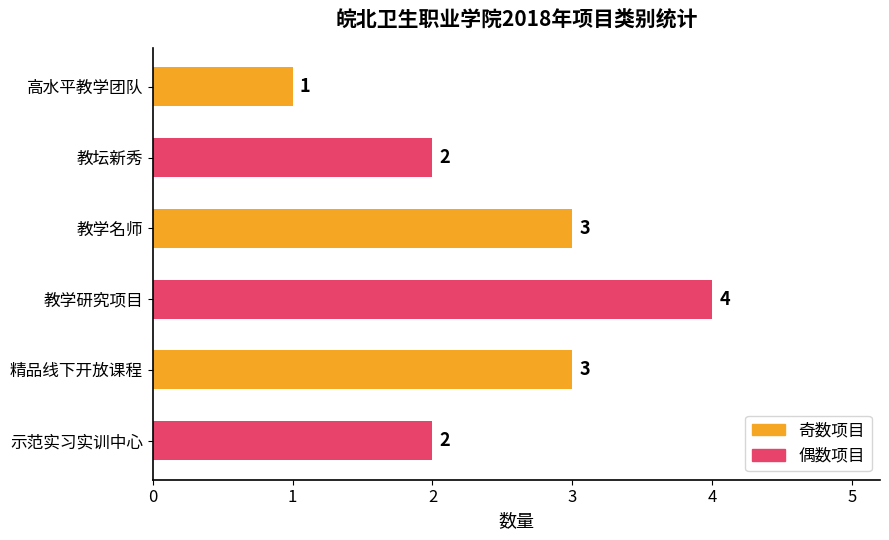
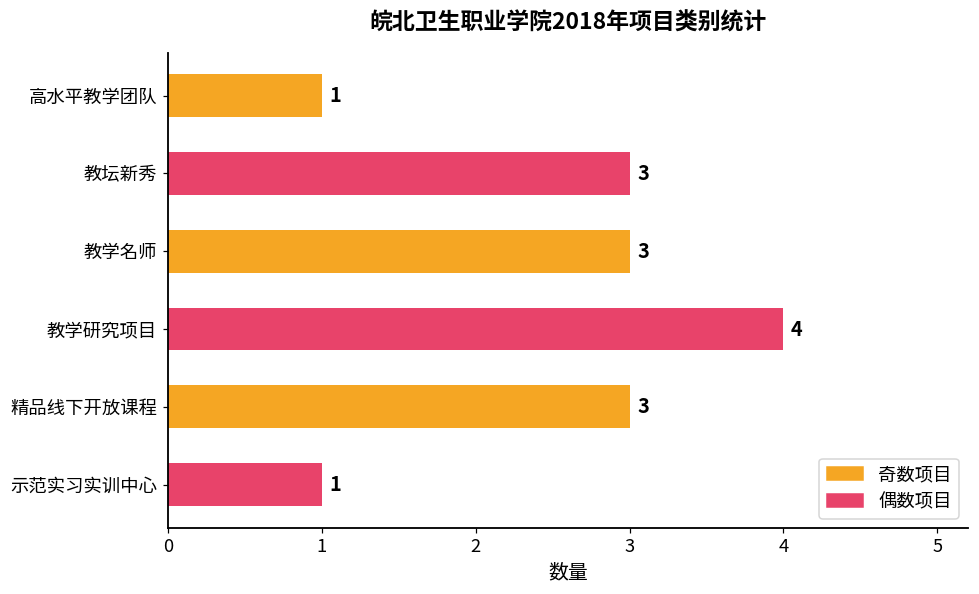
教坛新秀: 2 -> 3
示范实习实训中心: 2 -> 1
